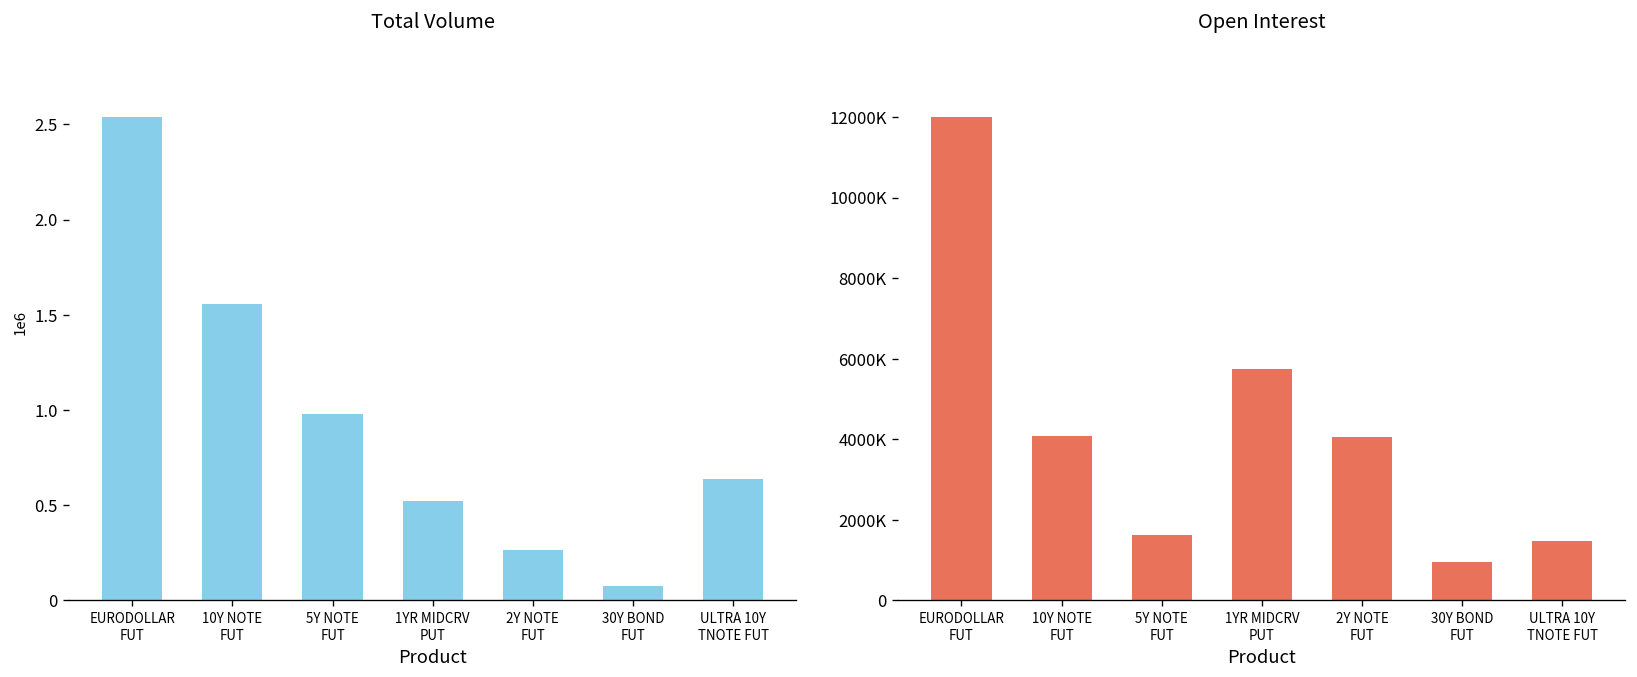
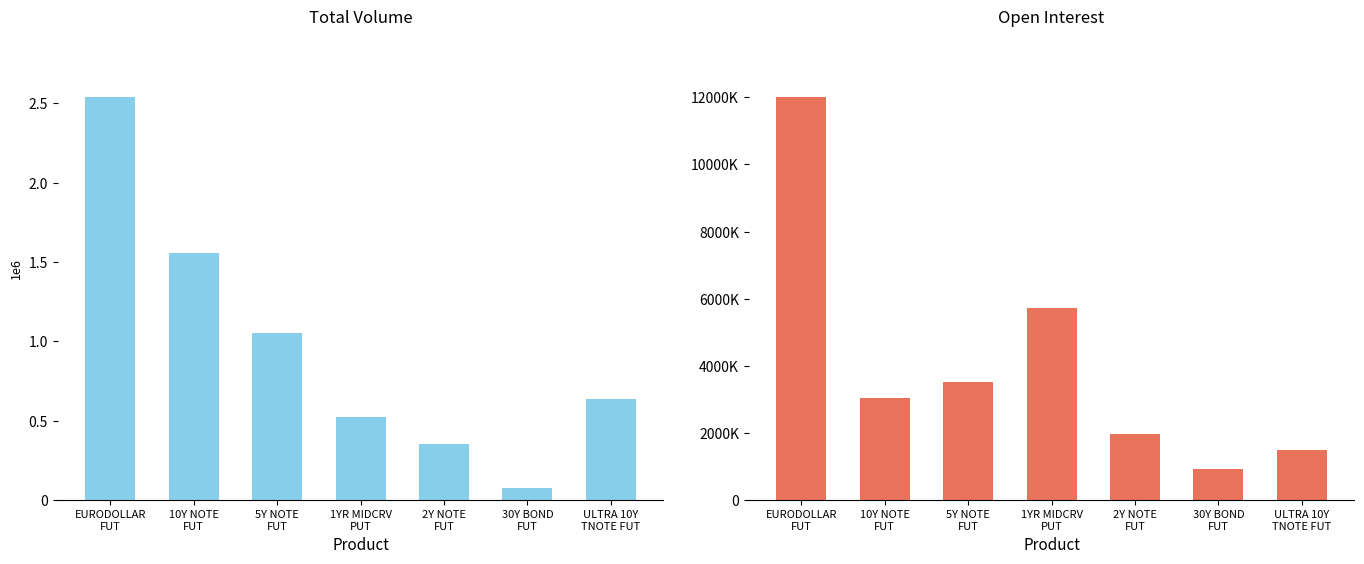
Total Volume, 5Y NOTE FUT: 0.98 -> 1.05
Total Volume, 2Y NOTE FUT: 0.26 -> 0.36
Open Interest, 10Y NOTE FUT: 4100000 -> 3000000
Open Interest, 5Y NOTE FUT: 1600000 -> 3500000
Open Interest, 2Y NOTE FUT: 4100000 -> 2000000
